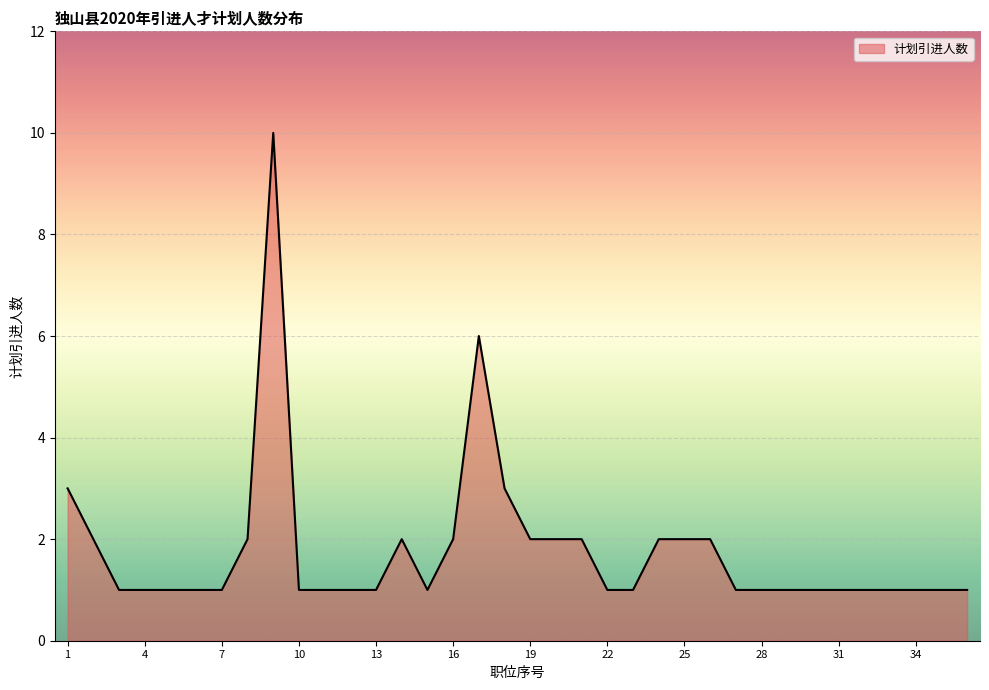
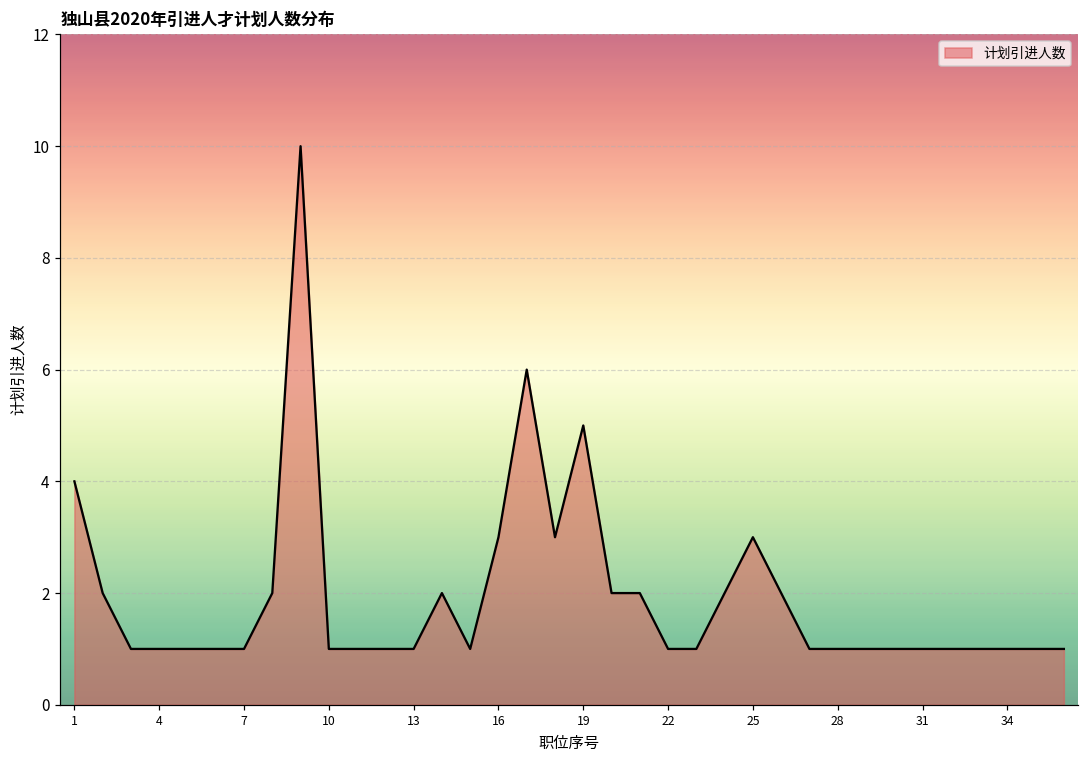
1: 3 -> 4
16: 2 -> 3
19: 2 -> 5
25: 2 -> 3
